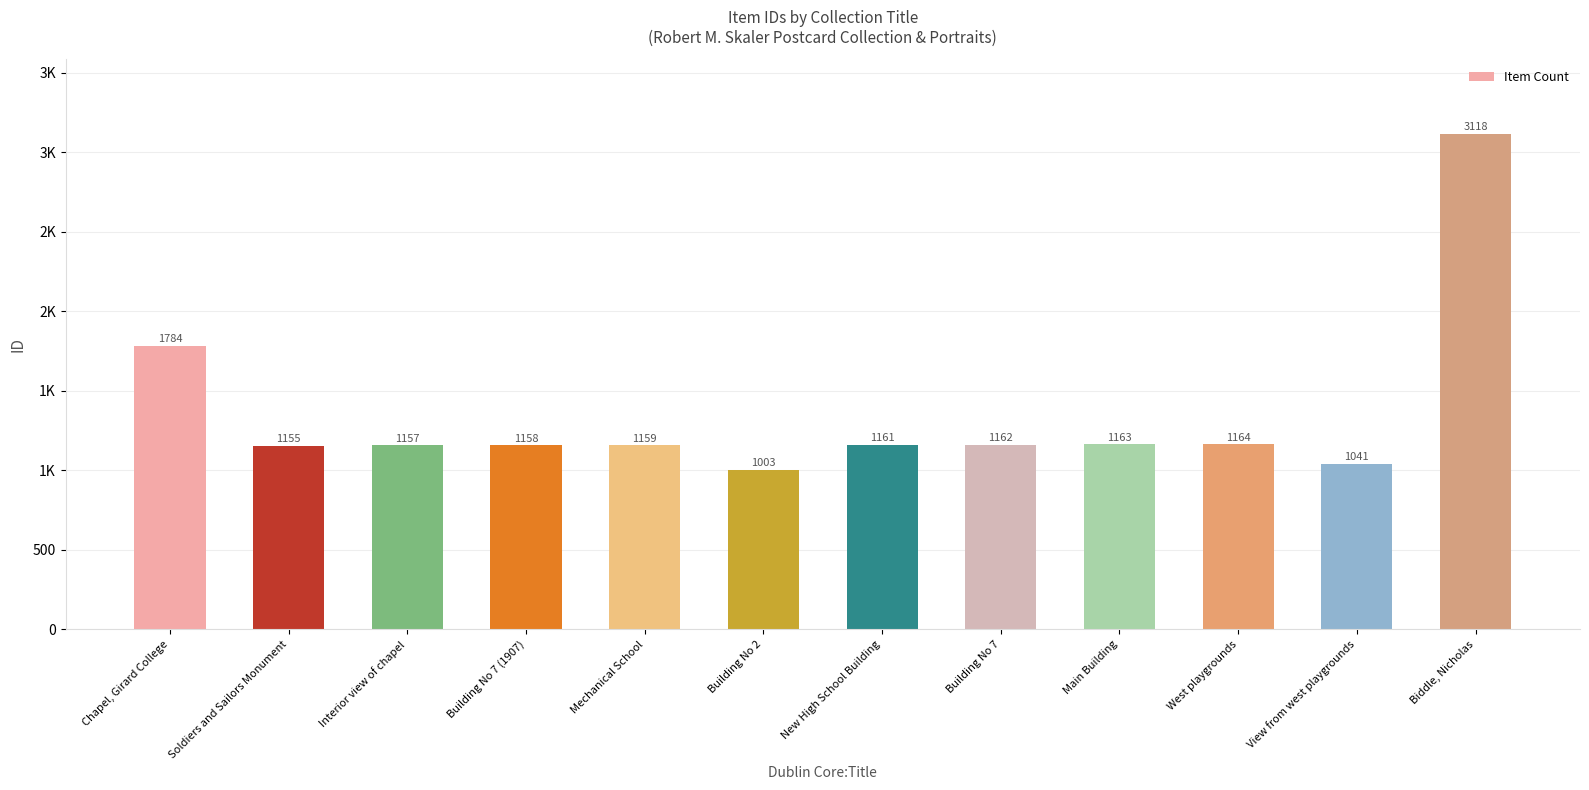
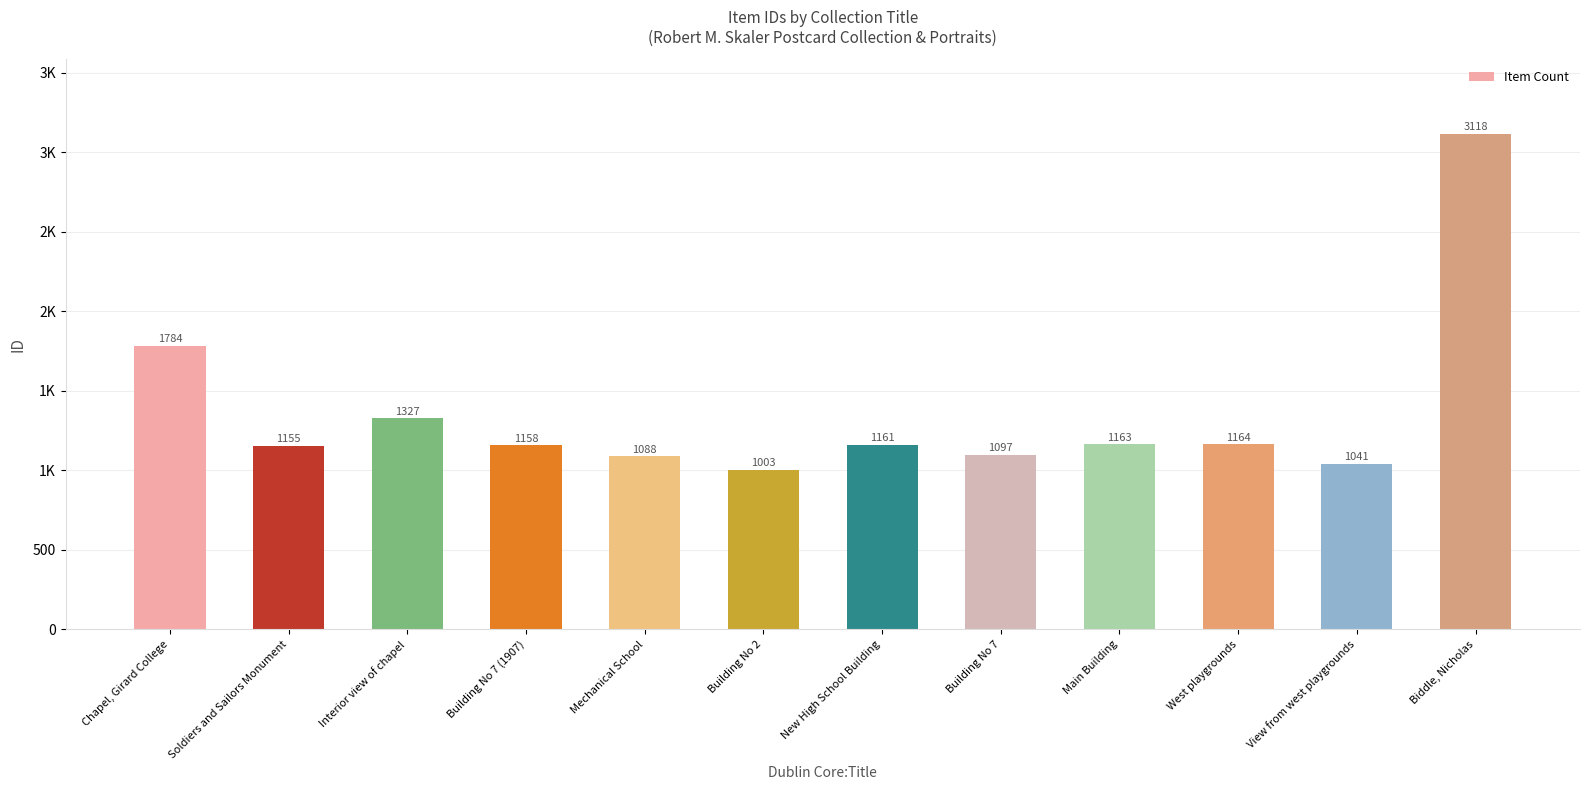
Interior view of chapel: 1157 -> 1327
Mechanical School: 1159 -> 1088
Building No 7: 1162 -> 1097
